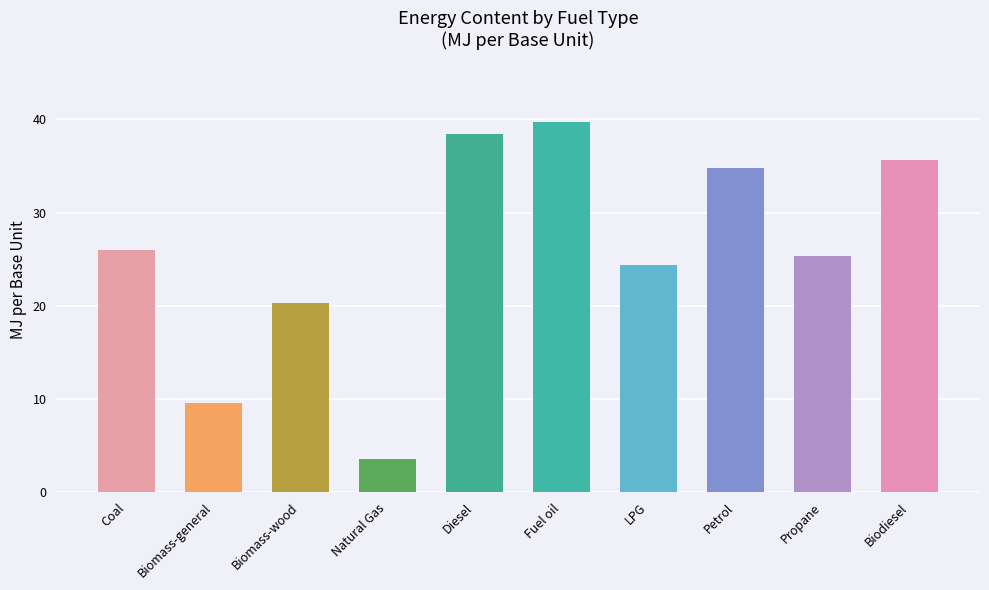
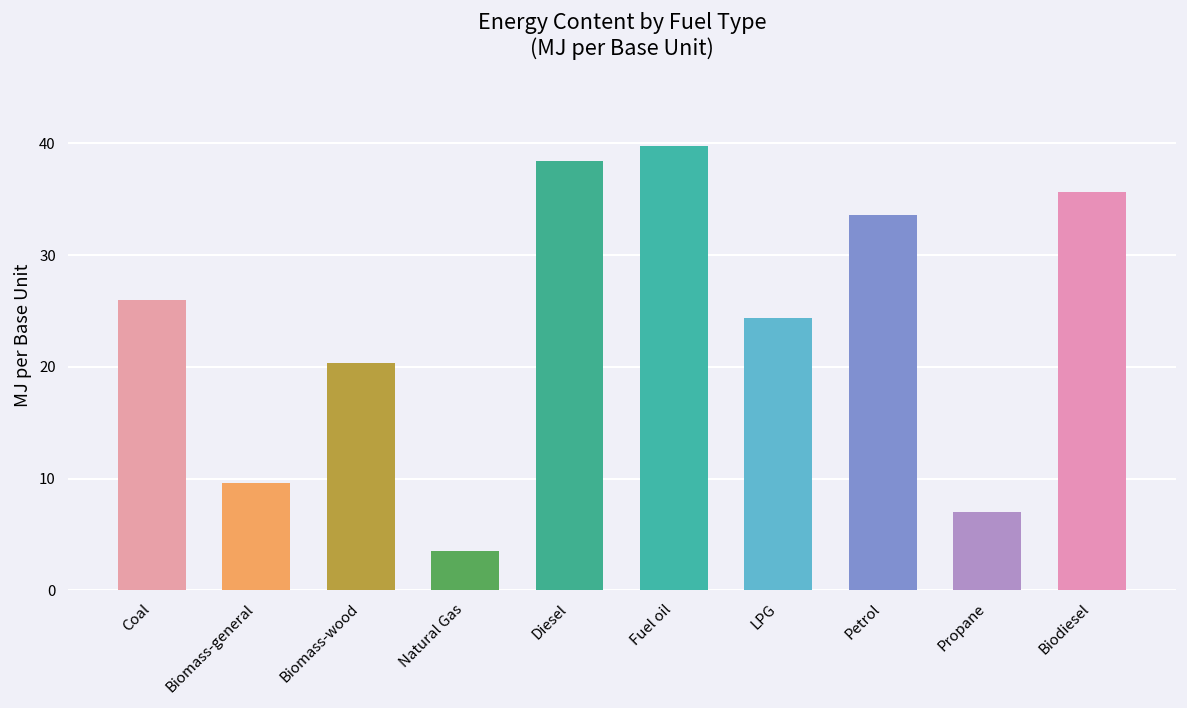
Petrol: 35 -> 34
Propane: 25 -> 7
